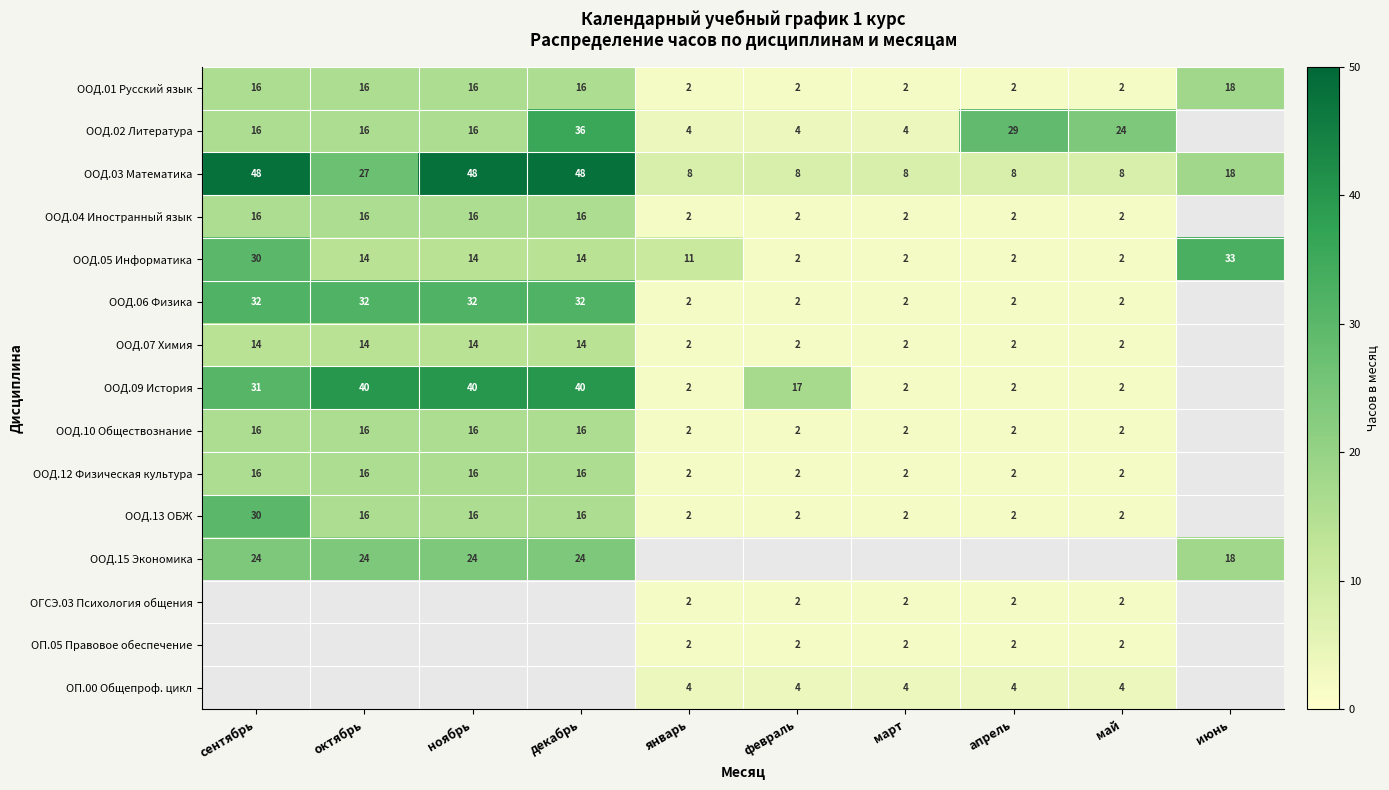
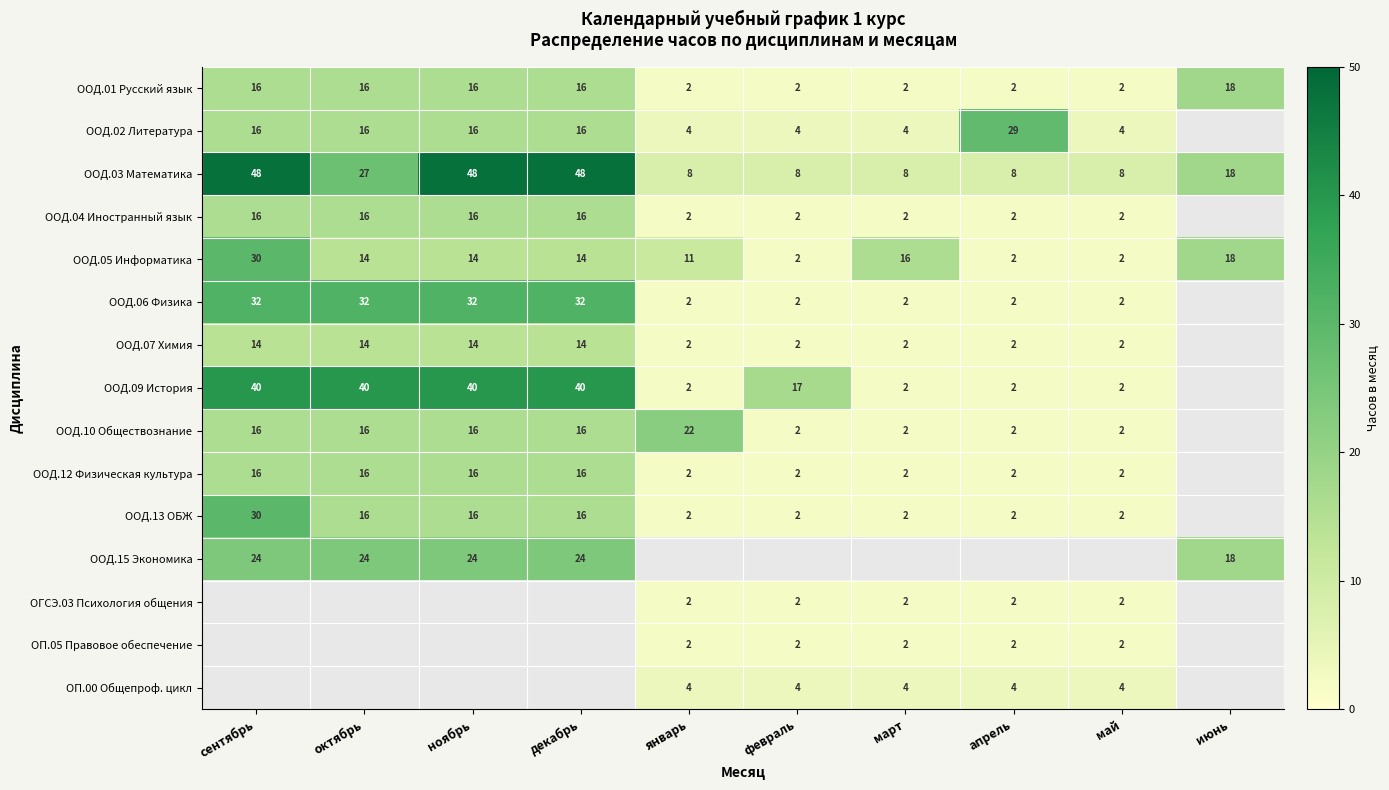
ООД.02 Литература, декабрь: 36 -> 16
ООД.02 Литература, май: 24 -> 4
ООД.05 Информатика, март: 2 -> 16
ООД.05 Информатика, июнь: 33 -> 18
ООД.09 История, сентябрь: 31 -> 40
ООД.10 Обществознание, январь: 2 -> 22
